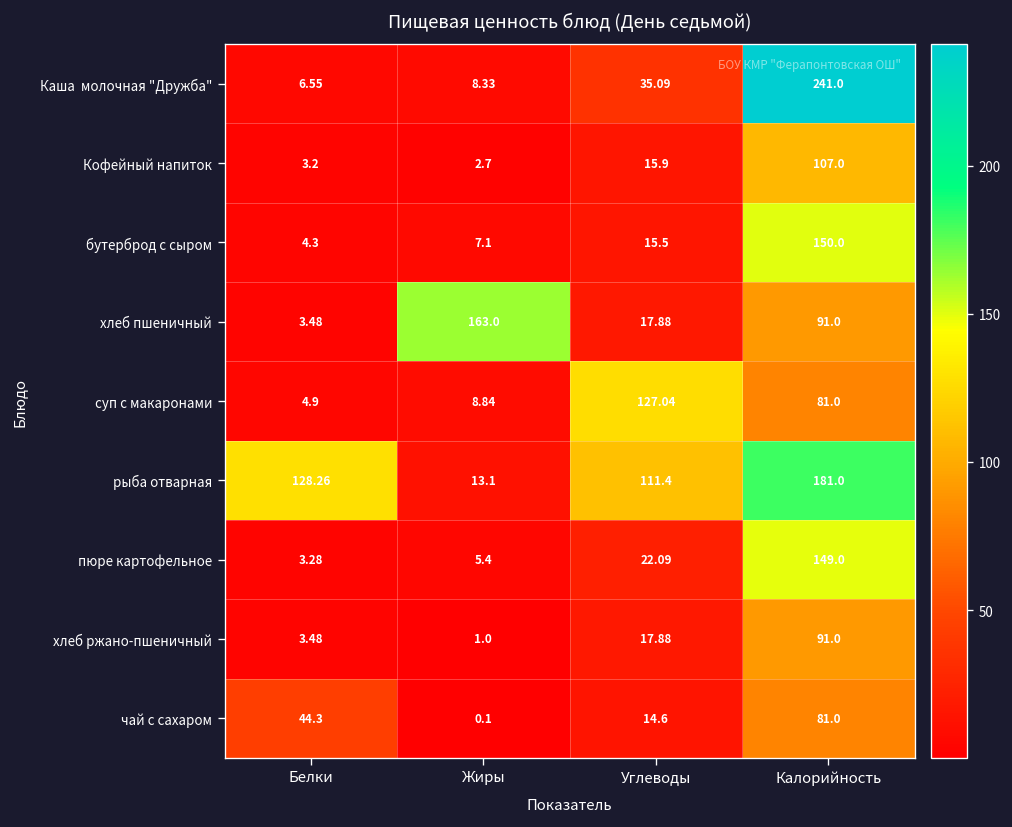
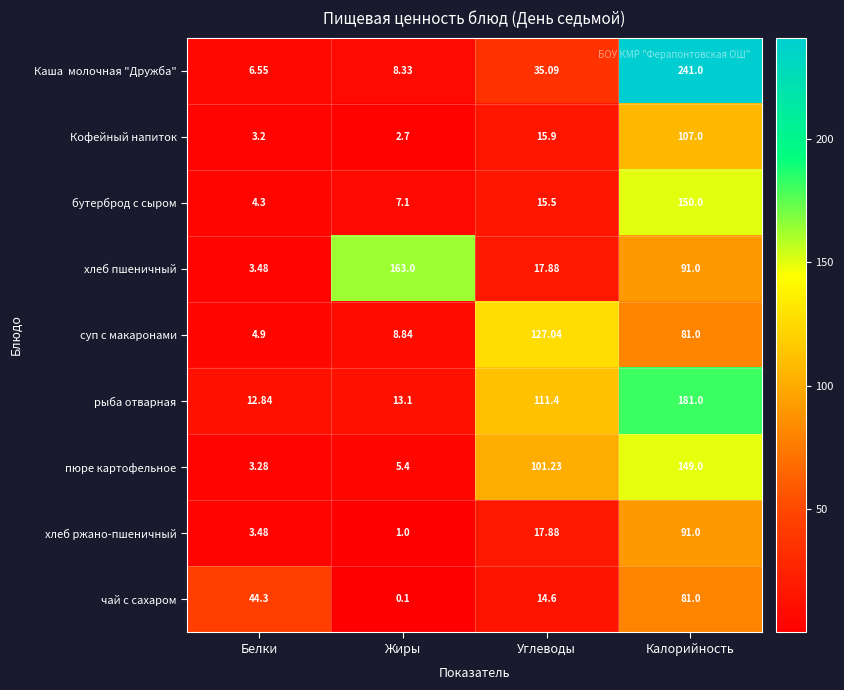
рыба отварная, Белки: 128.26 -> 12.84
пюре картофельное, Углеводы: 22.09 -> 101.23
